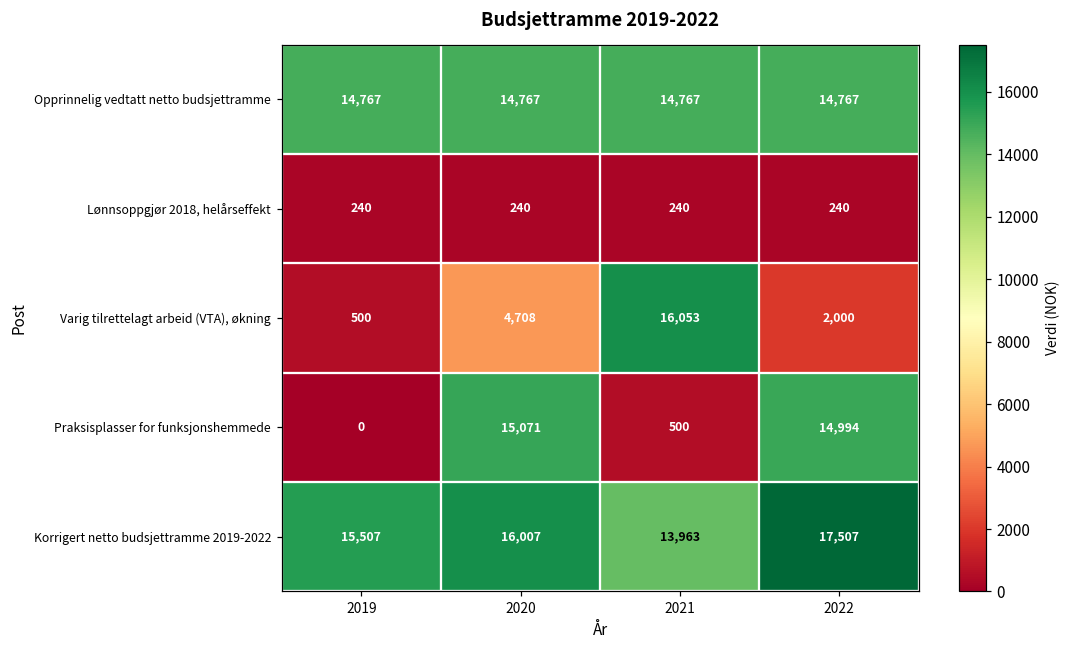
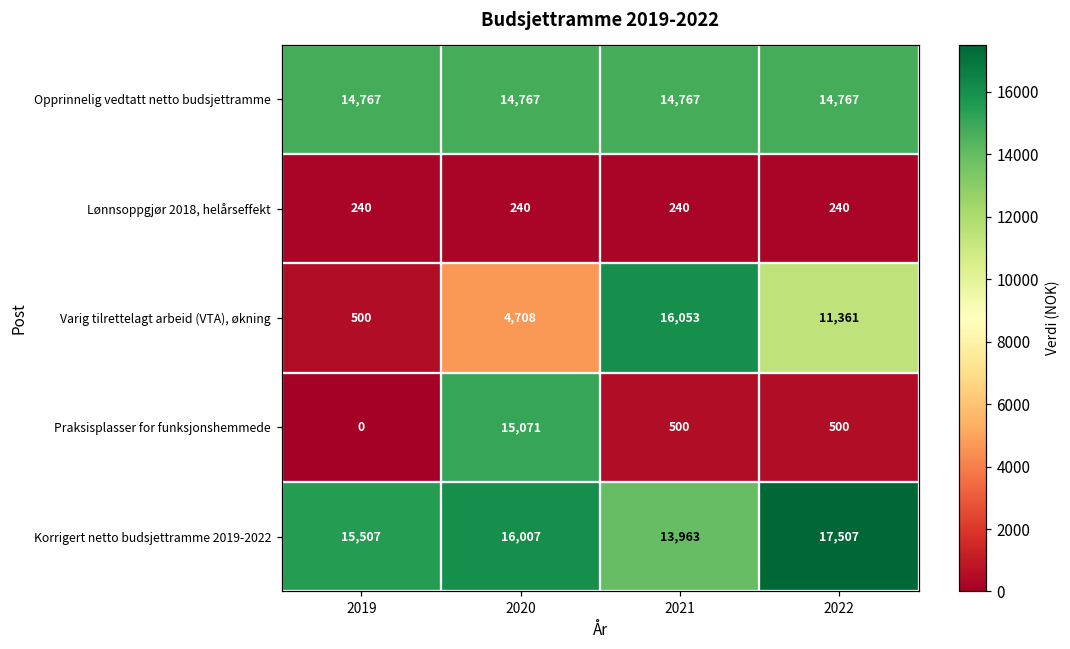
Varig tilrettelagt arbeid (VTA), økning, 2022: 2,000 -> 11,361
Praksisplasser for funksjonshemmede, 2022: 14,994 -> 500
